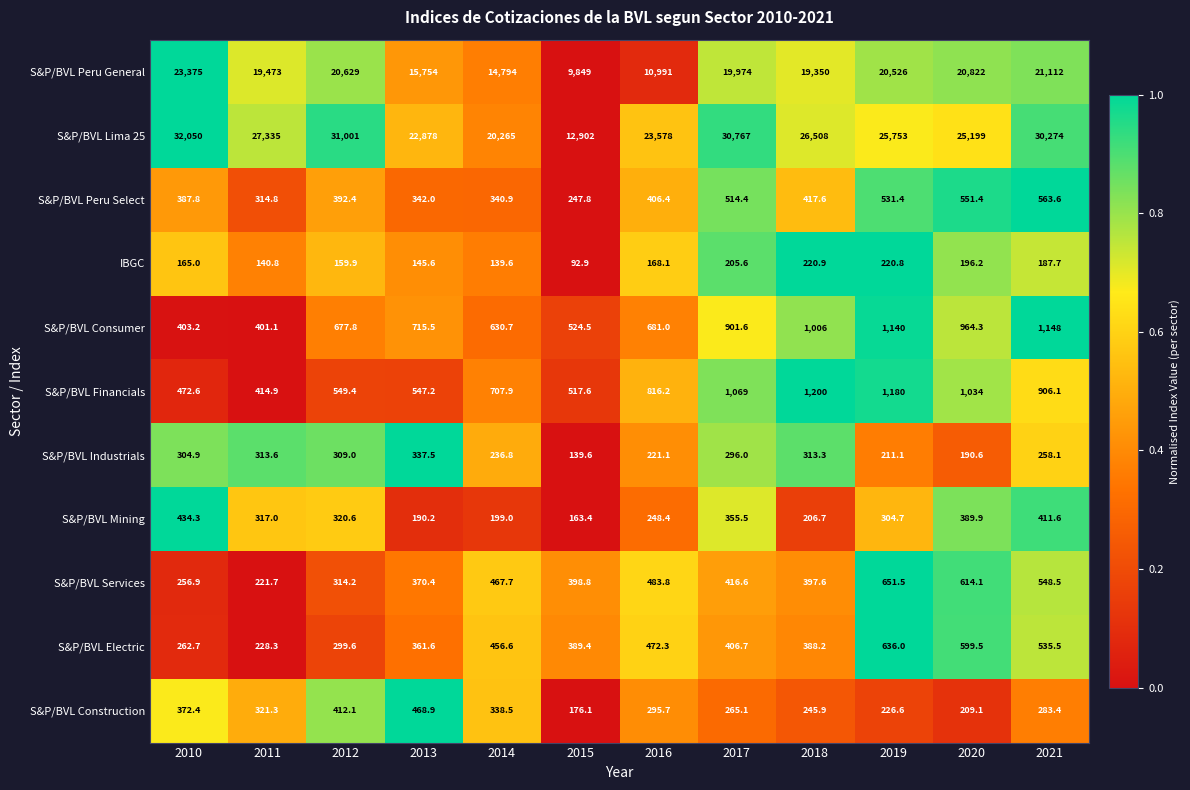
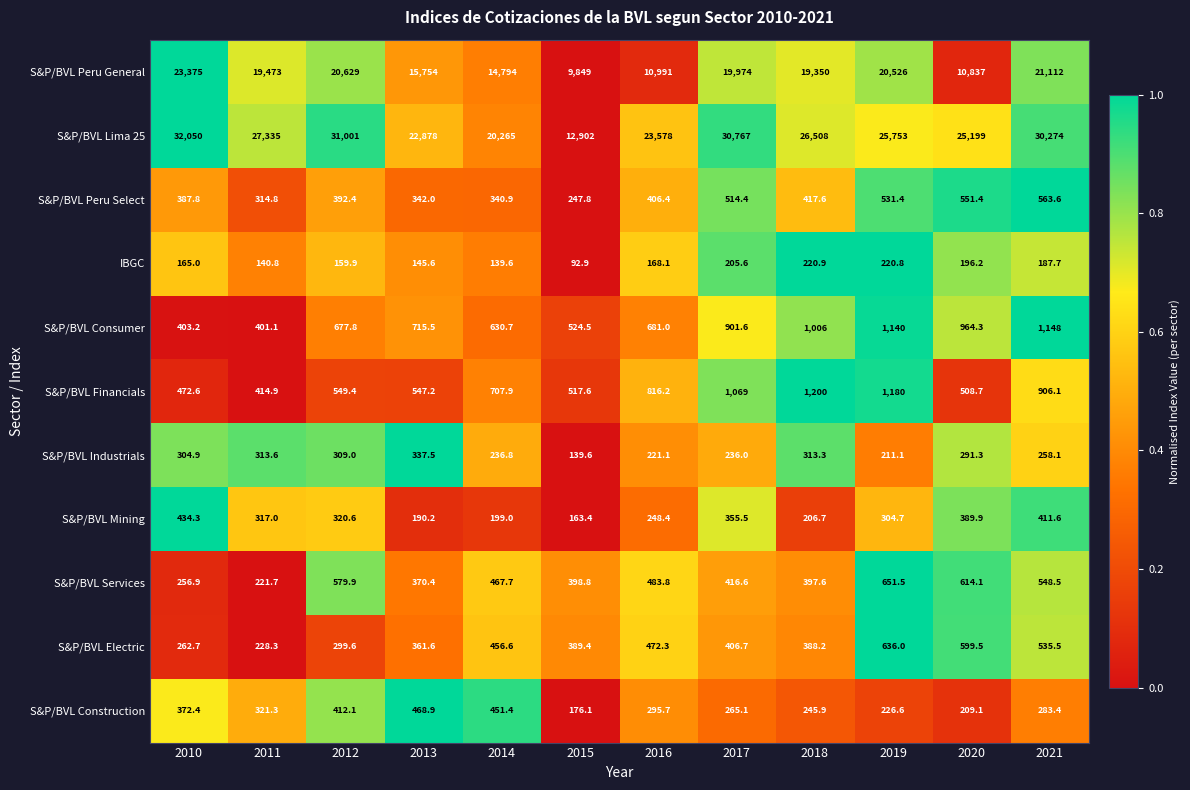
S&P/BVL Peru General, 2020: 20,822 -> 10,837
S&P/BVL Financials, 2020: 1,034 -> 508.7
S&P/BVL Industrials, 2017: 296.0 -> 236.0
S&P/BVL Industrials, 2020: 190.6 -> 291.3
S&P/BVL Services, 2012: 314.2 -> 579.9
S&P/BVL Construction, 2014: 338.5 -> 451.4
